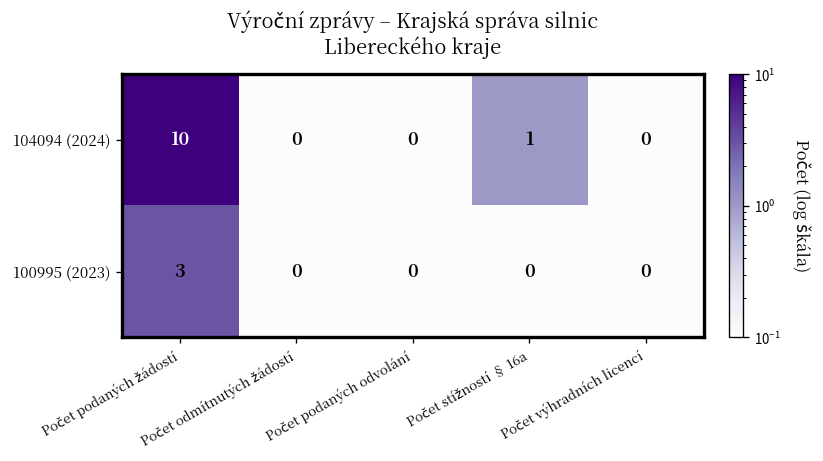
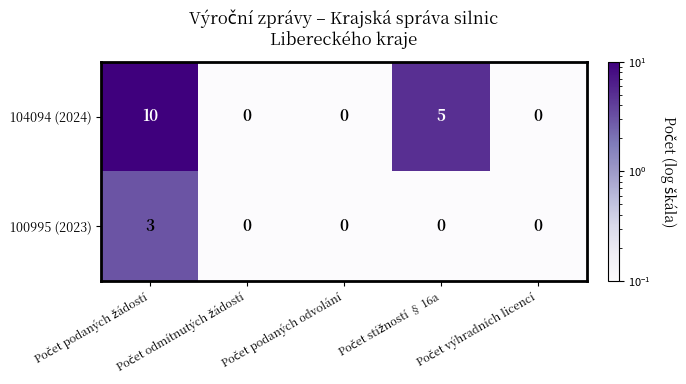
104094 (2024), Počet stížností § 16a: 1 -> 5
